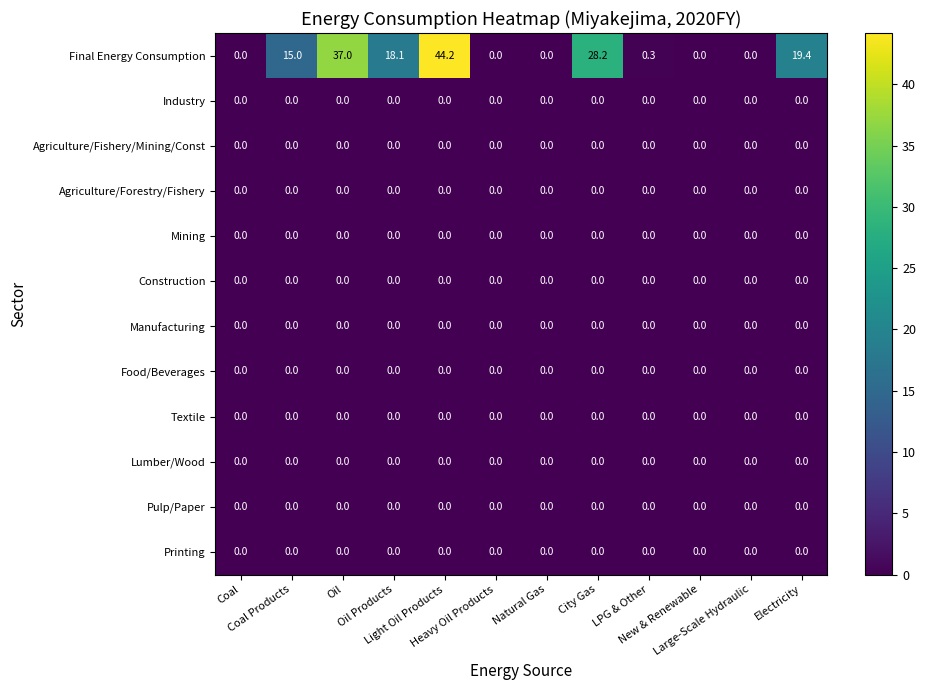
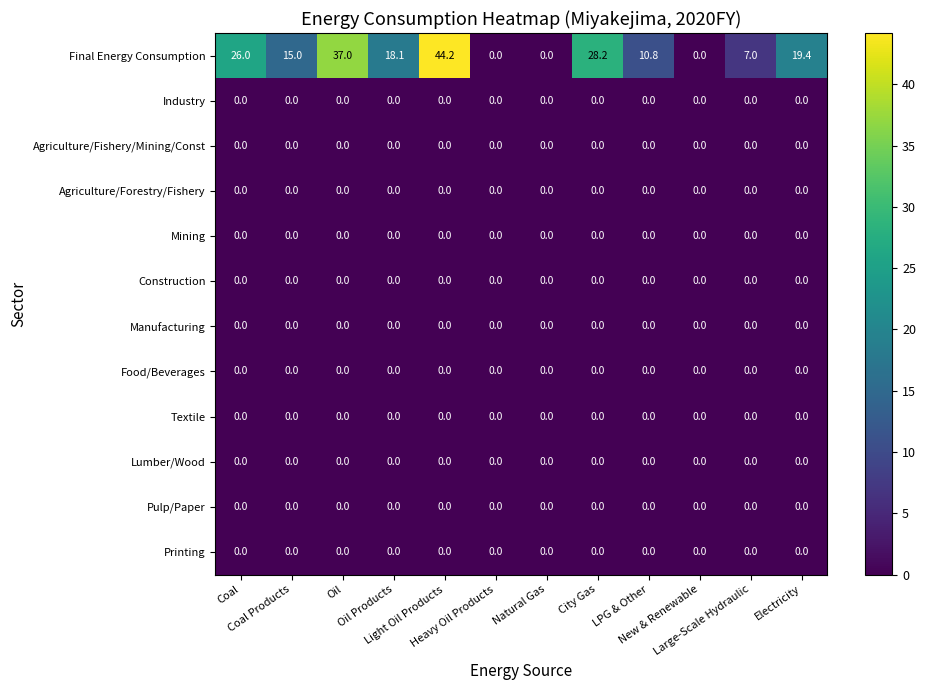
Final Energy Consumption, Coal: 0.0 -> 26.0
Final Energy Consumption, LPG & Other: 0.3 -> 10.8
Final Energy Consumption, Large-Scale Hydraulic: 0.0 -> 7.0
